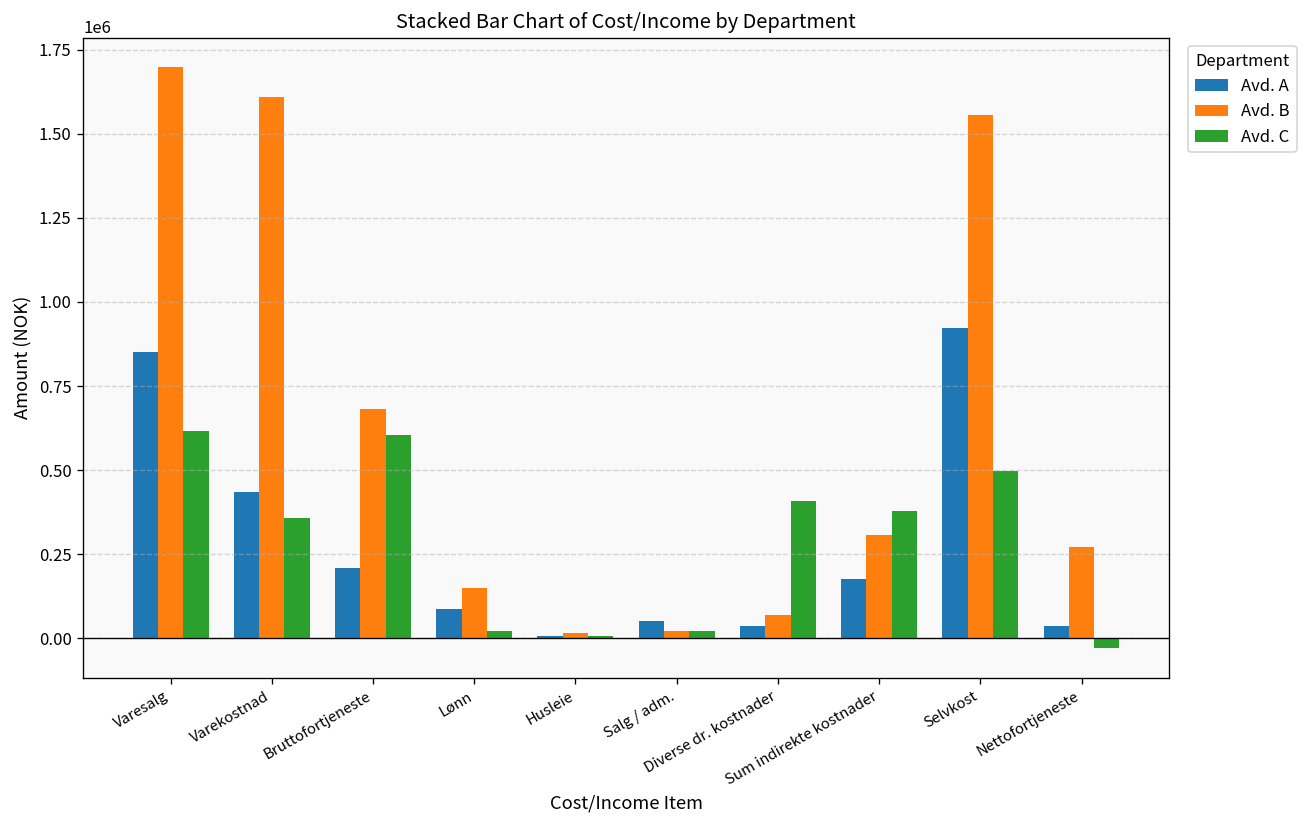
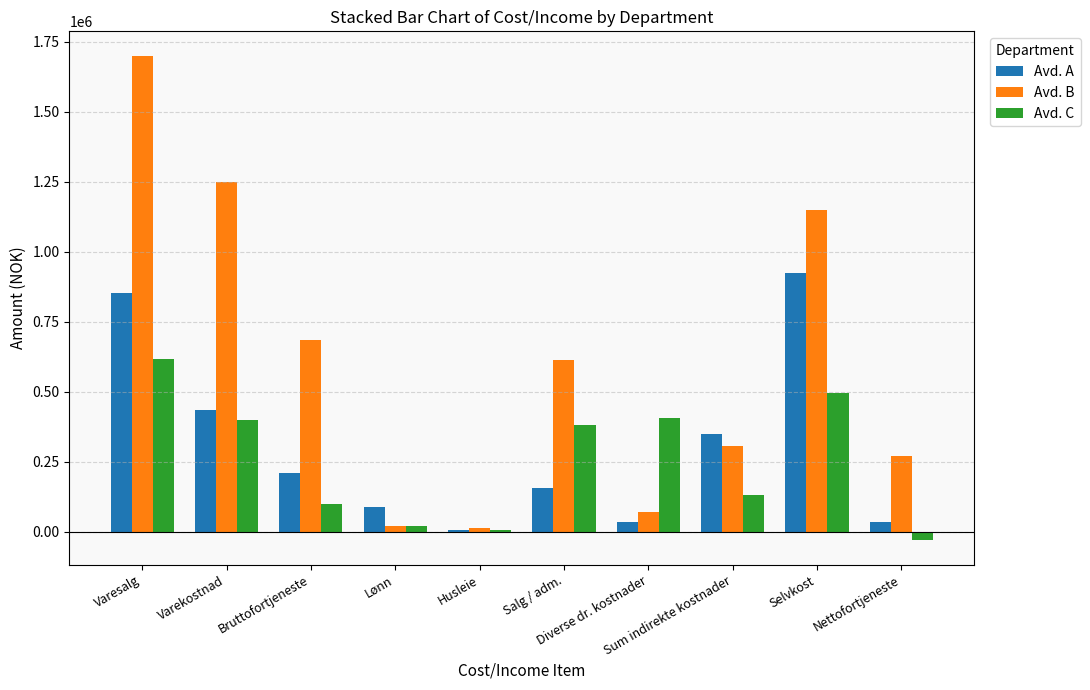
Avd. B, Varekostnad: 1610000 -> 1250000
Avd. C, Varekostnad: 360000 -> 400000
Avd. C, Bruttofortjeneste: 600000 -> 100000
Avd. B, Lønn: 150000 -> 20000
Avd. A, Salg / adm.: 50000 -> 160000
Avd. B, Salg / adm.: 20000 -> 610000
Avd. C, Salg / adm.: 20000 -> 380000
Avd. A, Sum indirekte kostnader: 170000 -> 350000
Avd. C, Sum indirekte kostnader: 380000 -> 130000
Avd. B, Selvkost: 1560000 -> 1150000
